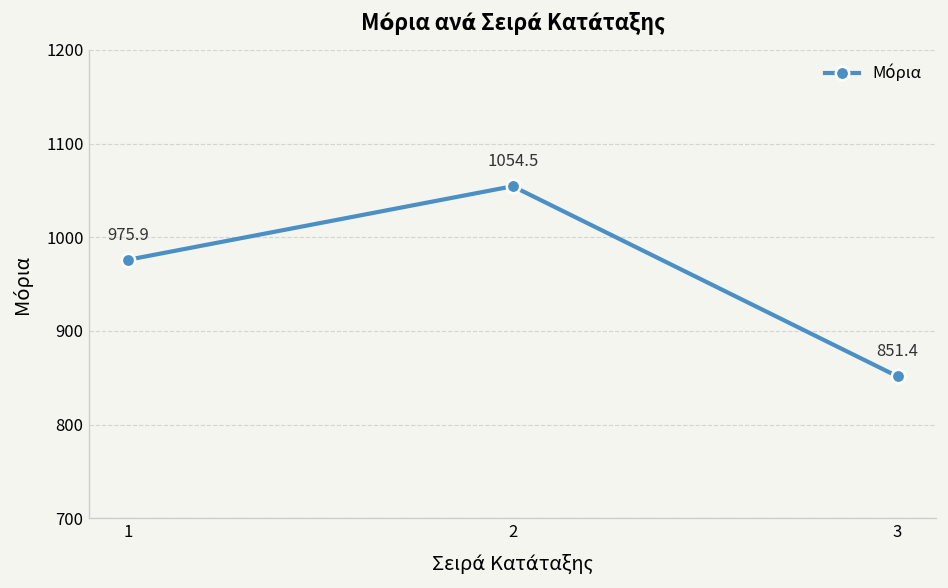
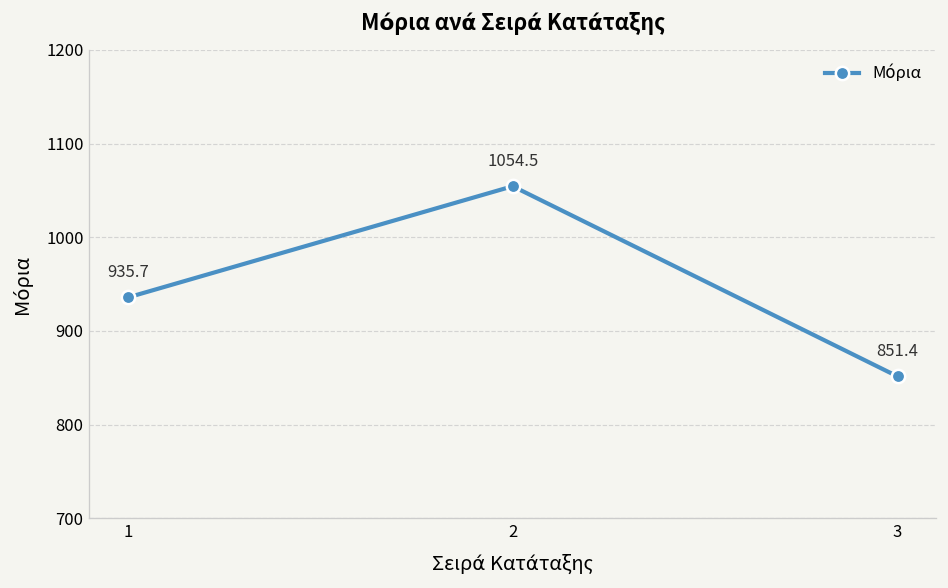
1: 975.9 -> 935.7
